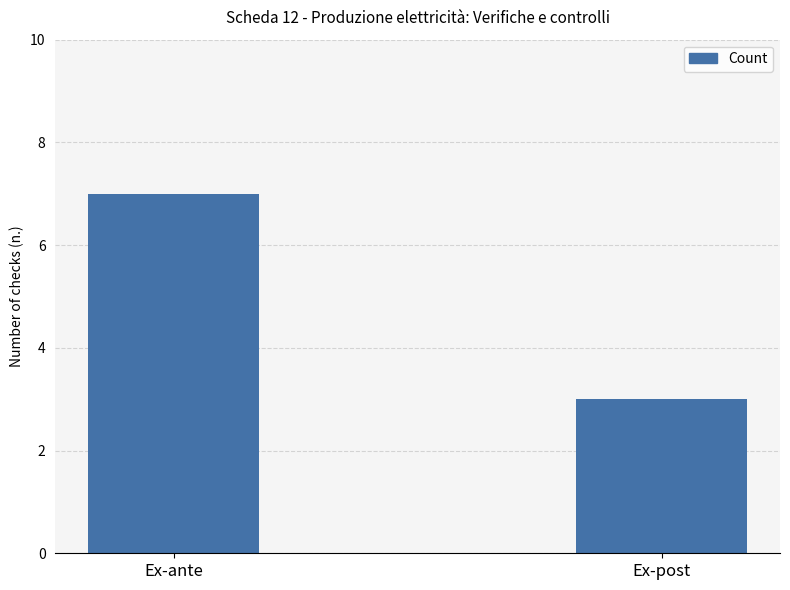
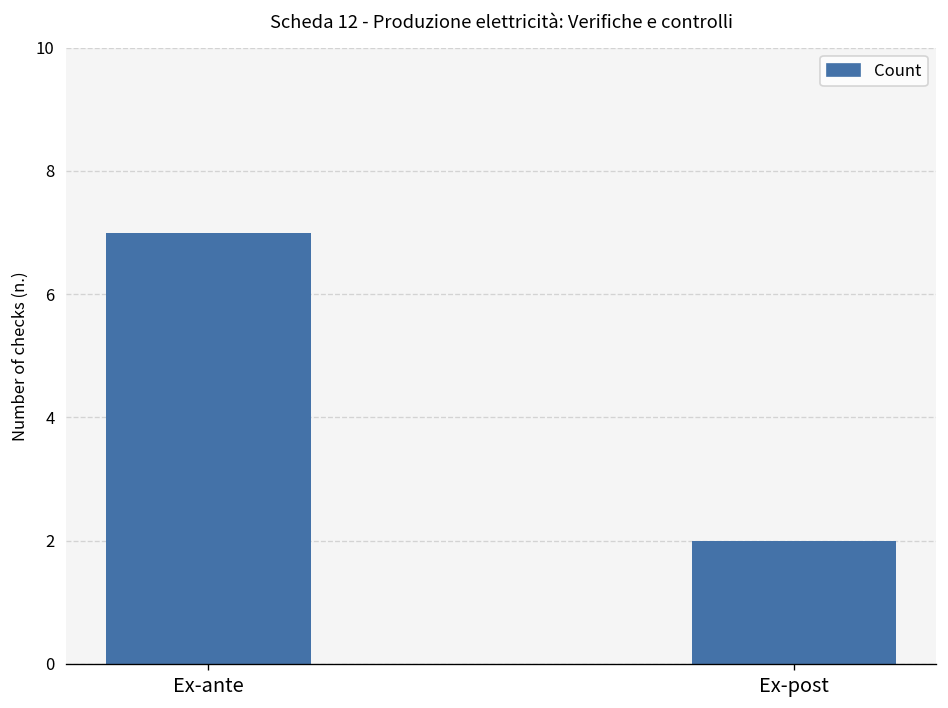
Ex-post: 3 -> 2
